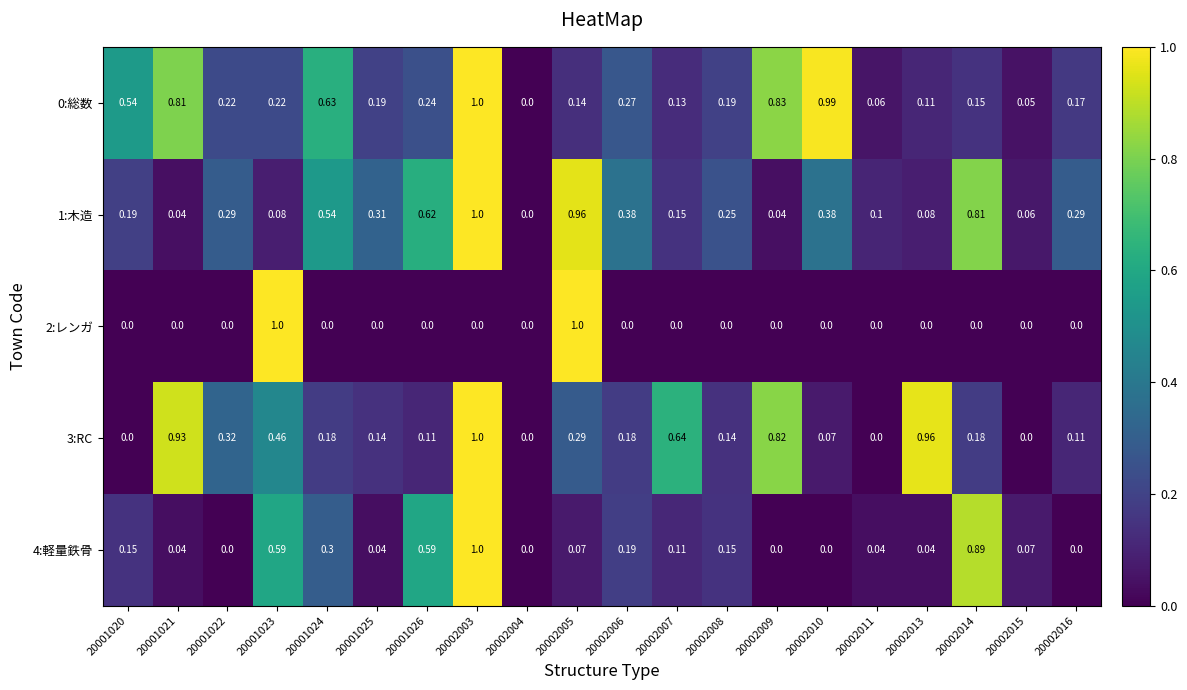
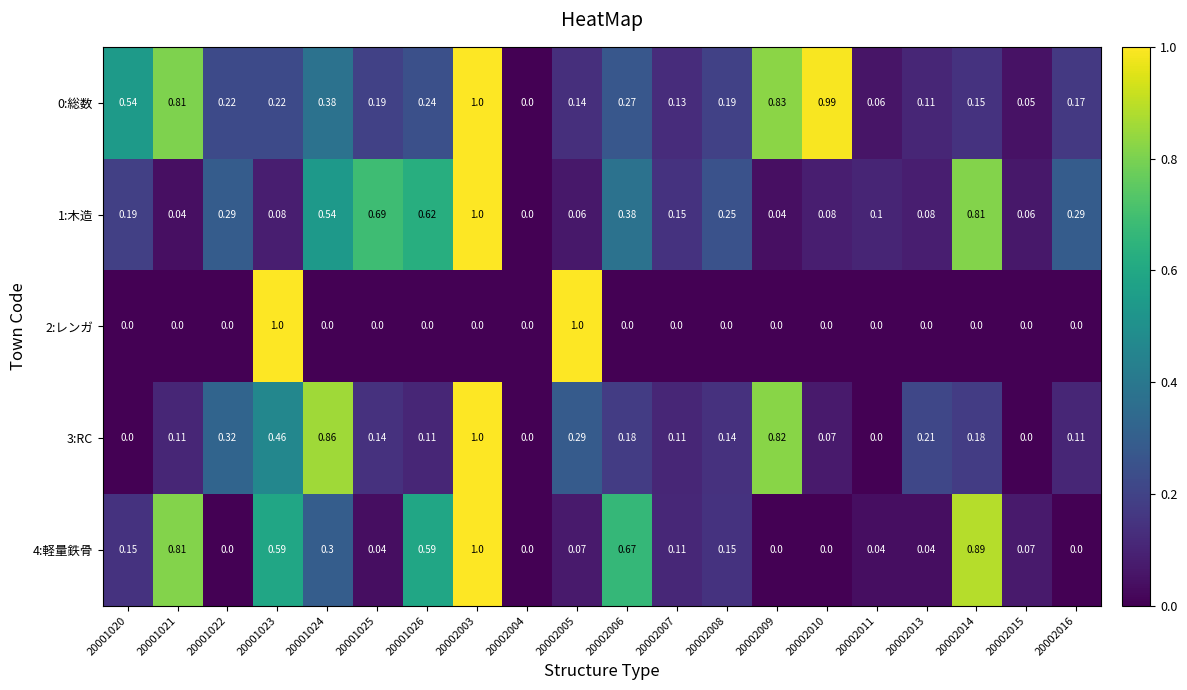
0:総数, 20001024: 0.63 -> 0.38
1:木造, 20001025: 0.31 -> 0.69
1:木造, 20002005: 0.96 -> 0.06
1:木造, 20002010: 0.38 -> 0.08
3:RC, 20001021: 0.93 -> 0.11
3:RC, 20001024: 0.18 -> 0.86
3:RC, 20002007: 0.64 -> 0.11
3:RC, 20002013: 0.96 -> 0.21
4:軽量鉄骨, 20001021: 0.04 -> 0.81
4:軽量鉄骨, 20002006: 0.19 -> 0.67
